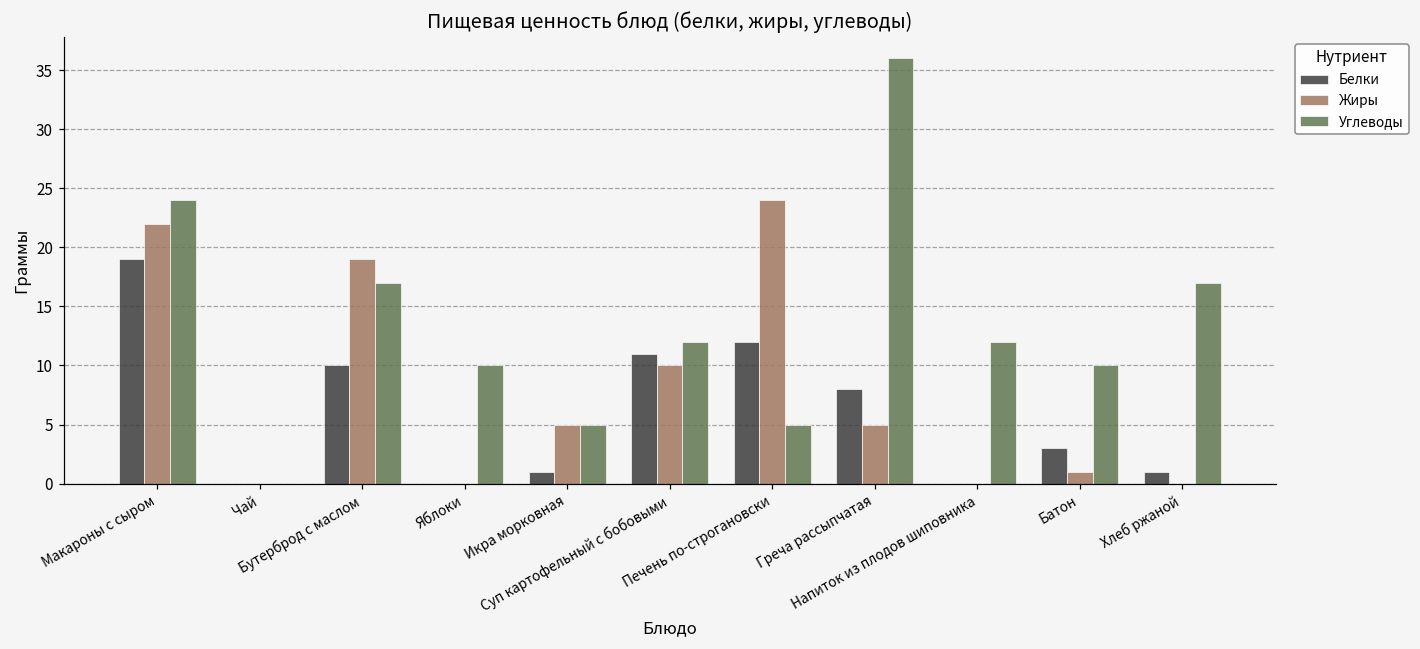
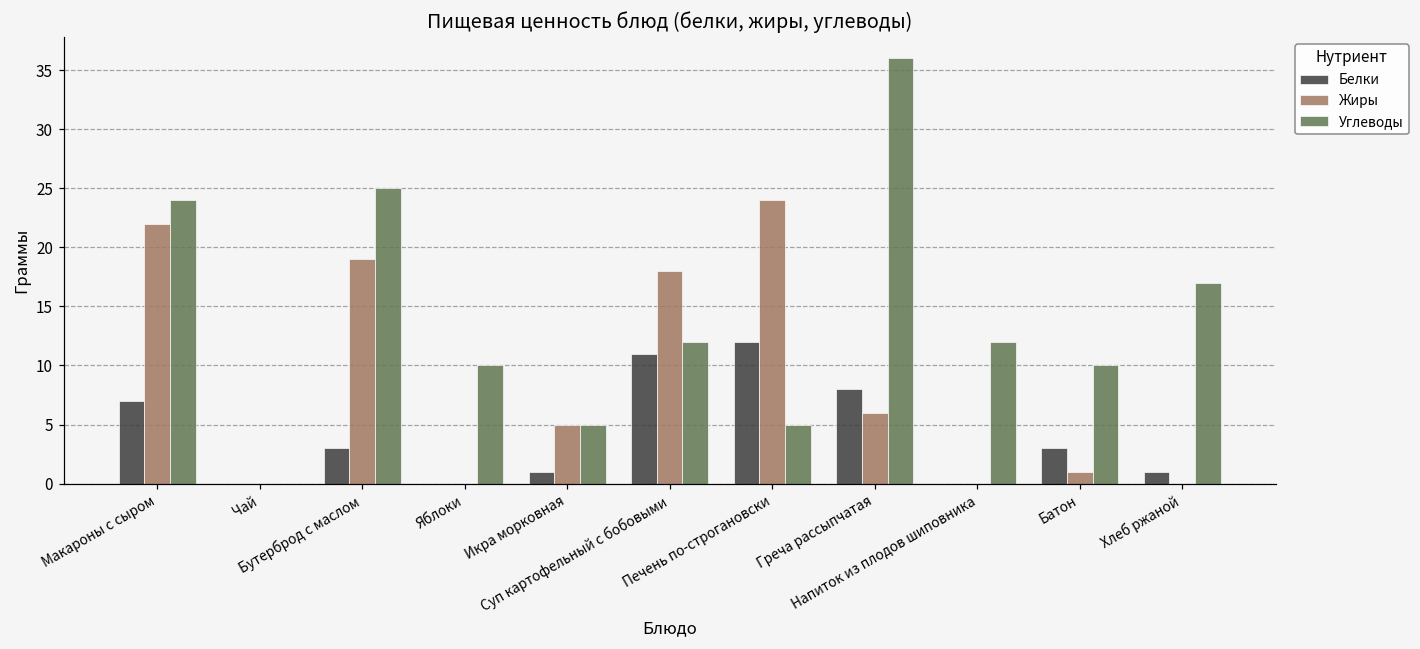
Белки, Макароны с сыром: 19 -> 7
Белки, Бутерброд с маслом: 10 -> 3
Углеводы, Бутерброд с маслом: 17 -> 25
Жиры, Суп картофельный с бобовыми: 10 -> 18
Жиры, Греча рассыпчатая: 5 -> 6
